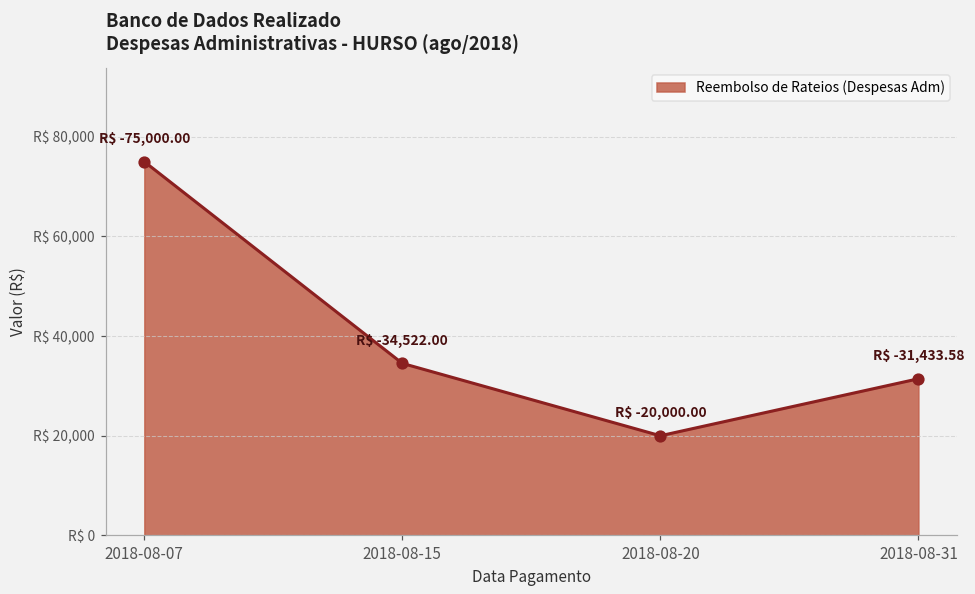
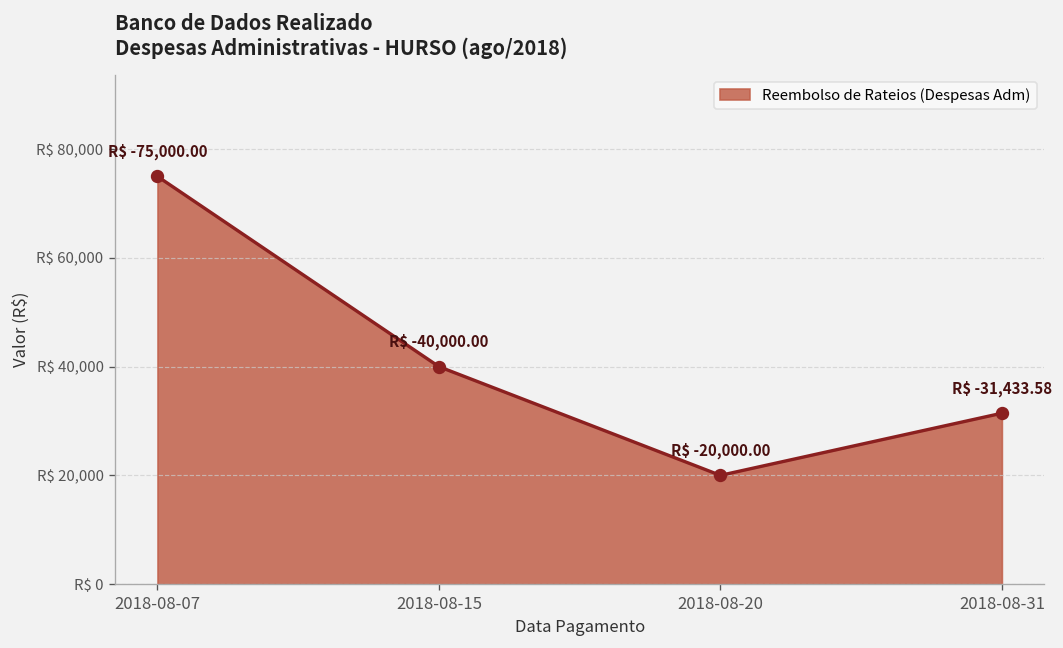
2018-08-15: -34,522.00 -> -40,000.00
